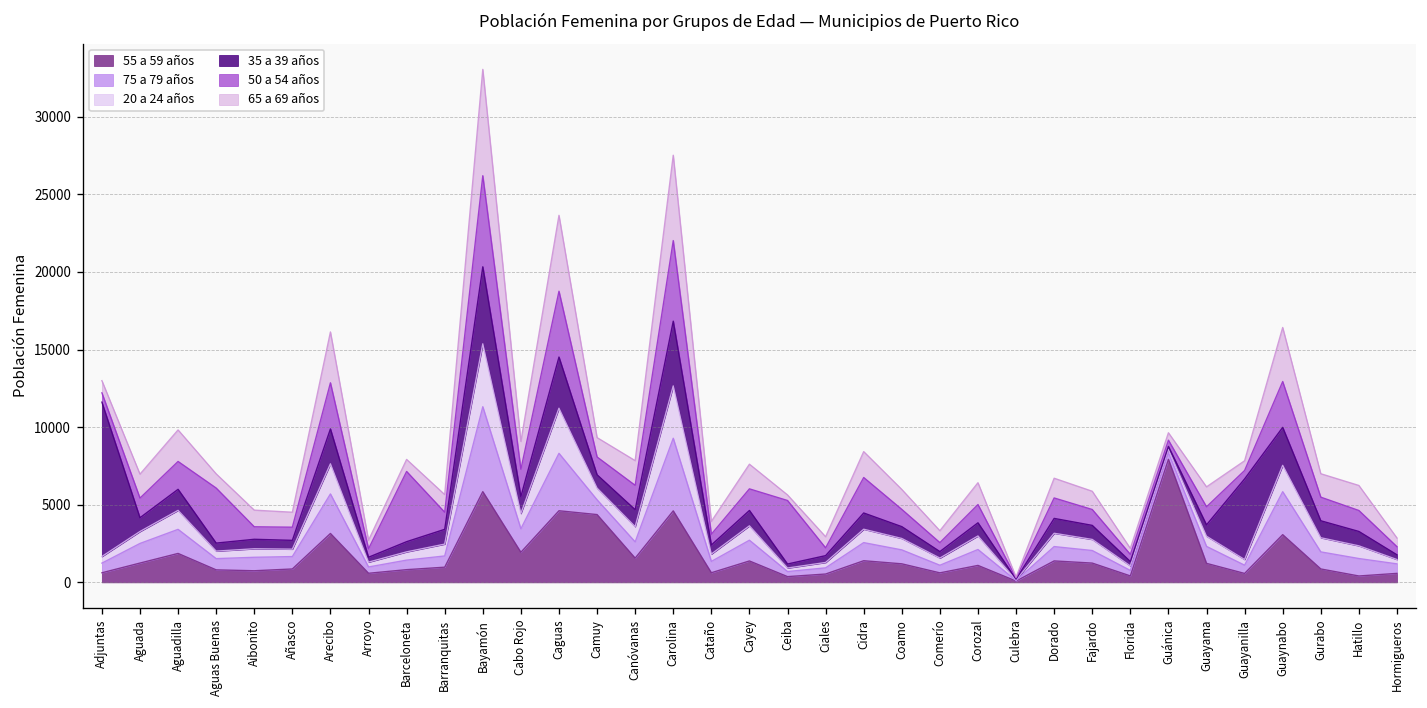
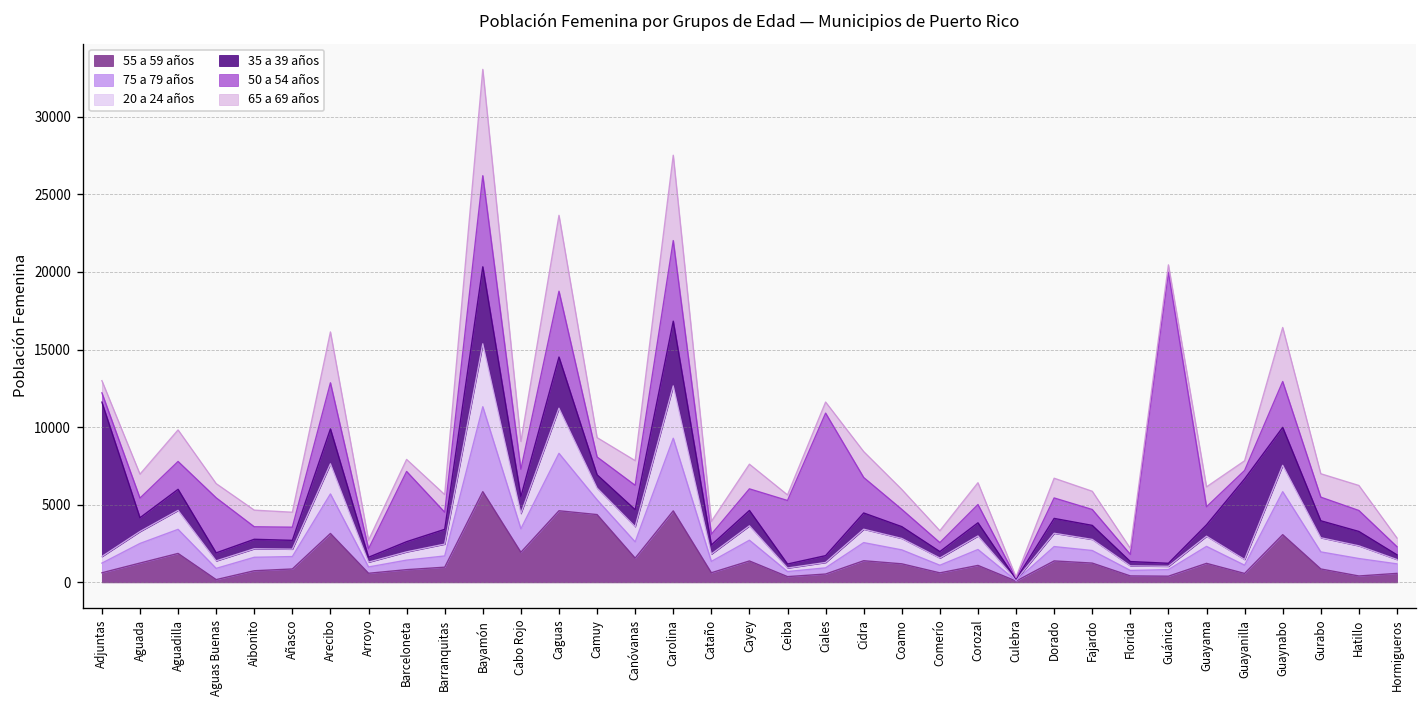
55 a 59 años, Aguas Buenas: 800 -> 200
50 a 54 años, Ciales: 500 -> 9200
55 a 59 años, Guánica: 7900 -> 400
50 a 54 años, Guánica: 400 -> 18800
